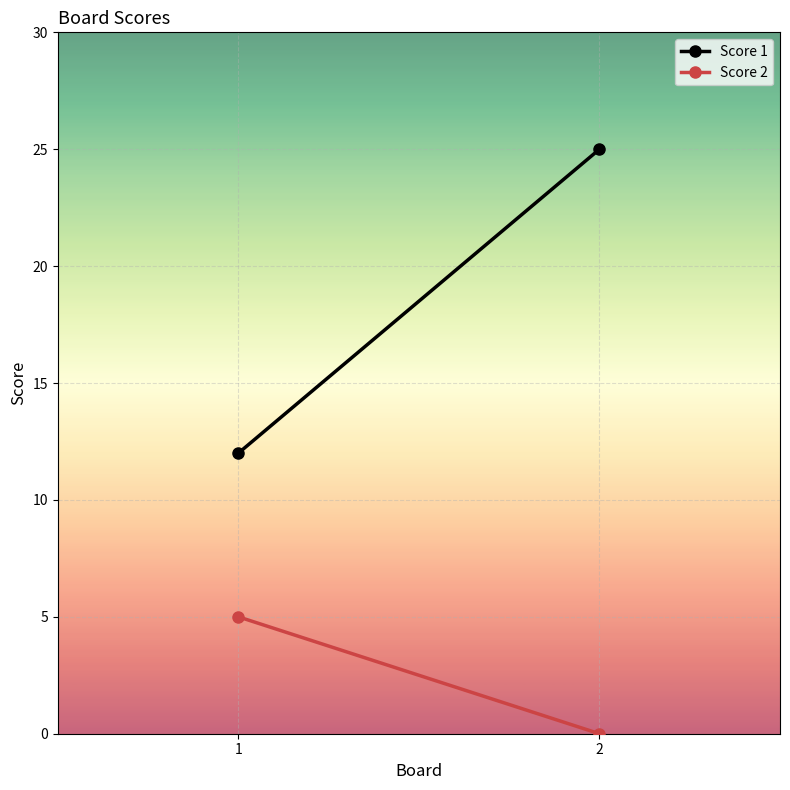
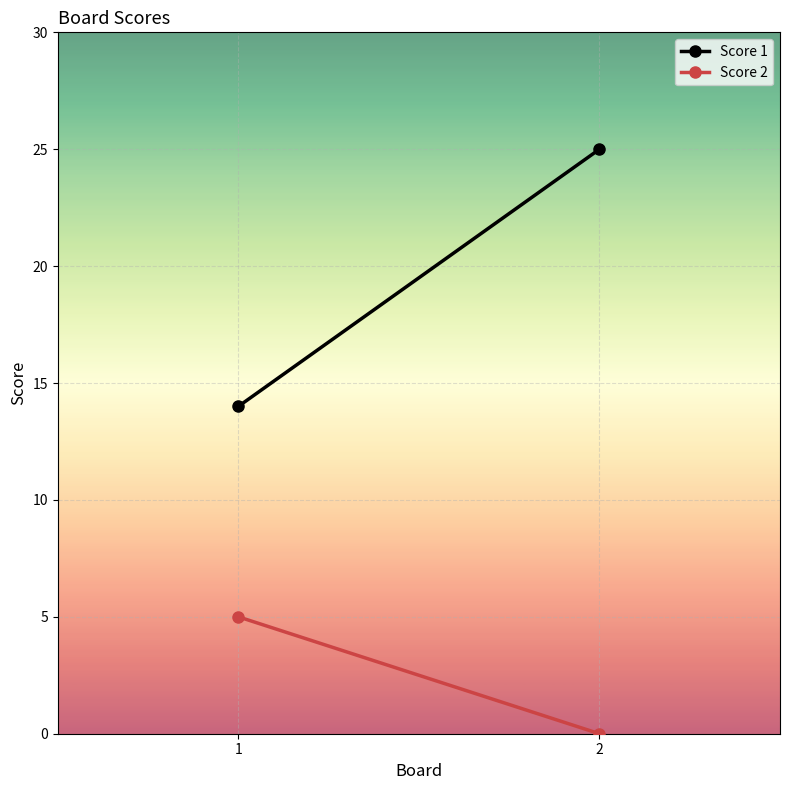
Score 1, 1: 12 -> 14
